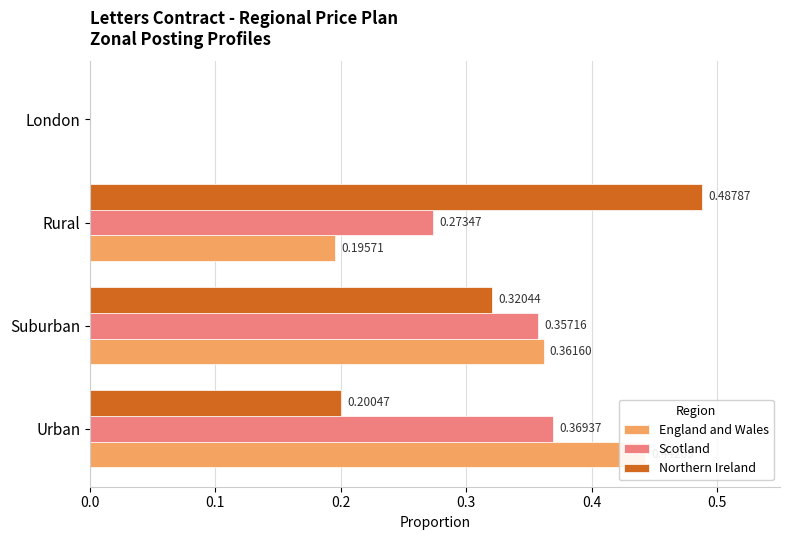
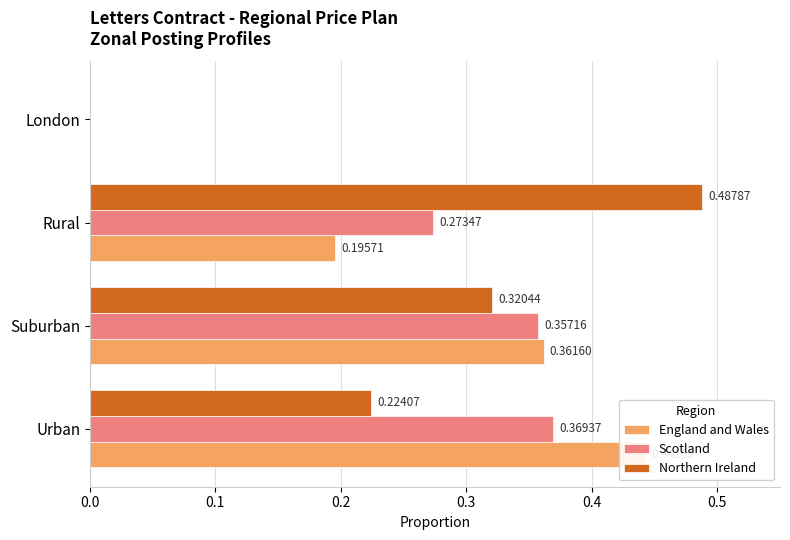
Northern Ireland, Urban: 0.20047 -> 0.22407
